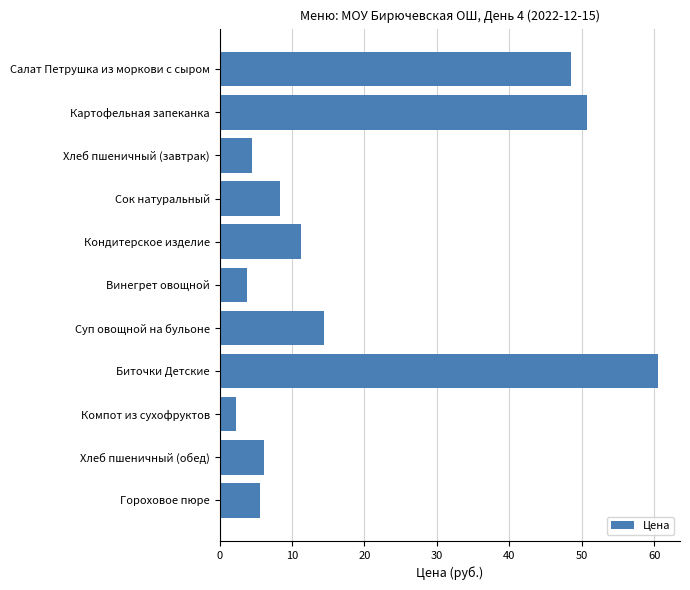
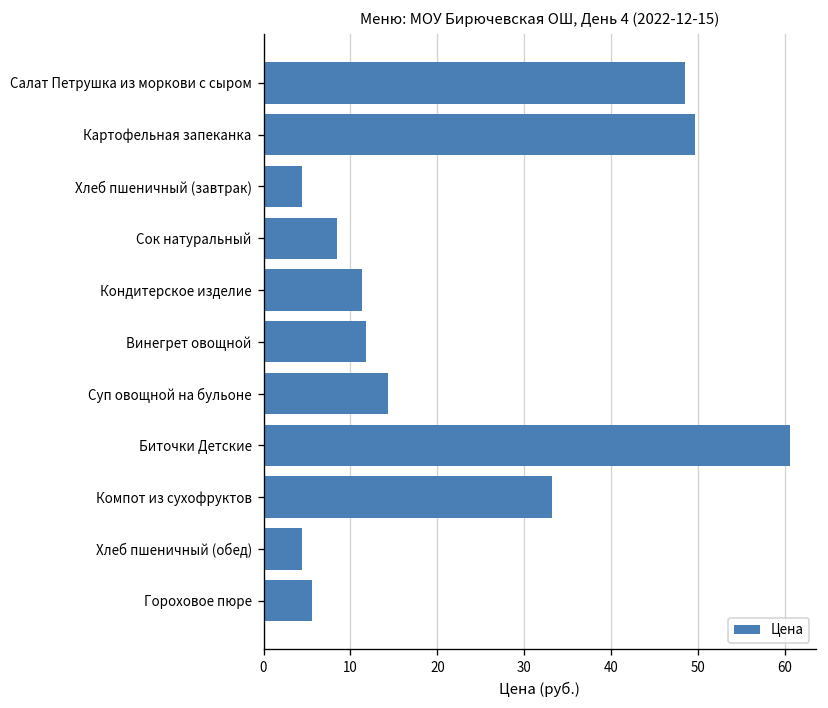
Картофельная запеканка: 51 -> 50
Винегрет овощной: 4 -> 12
Компот из сухофруктов: 2 -> 33
Хлеб пшеничный (обед): 6 -> 4
